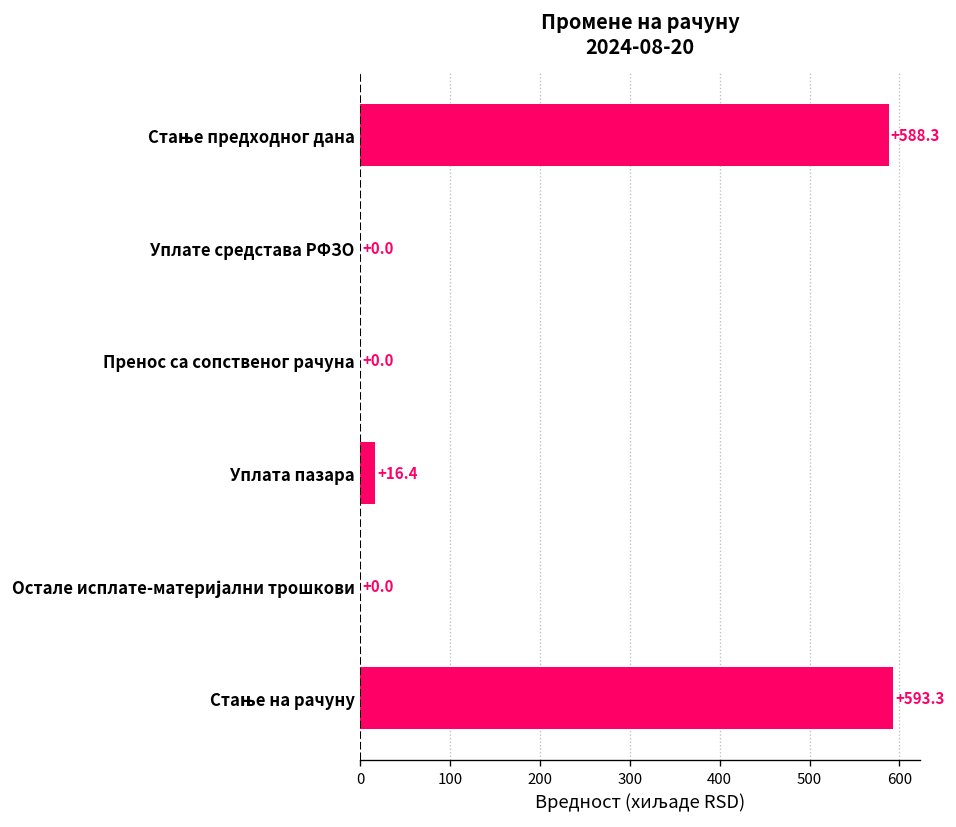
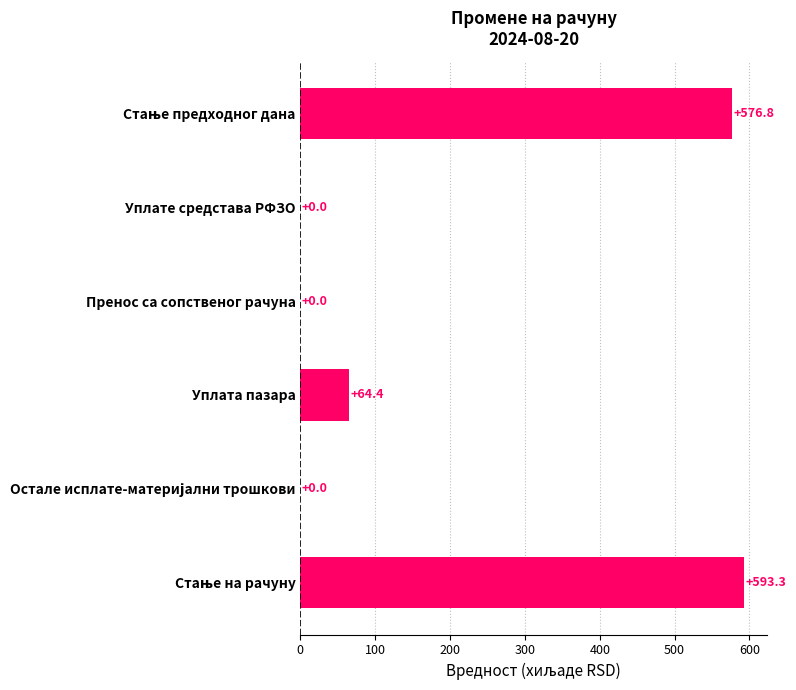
Стање предходног дана: +588.3 -> +576.8
Уплата пазара: +16.4 -> +64.4
